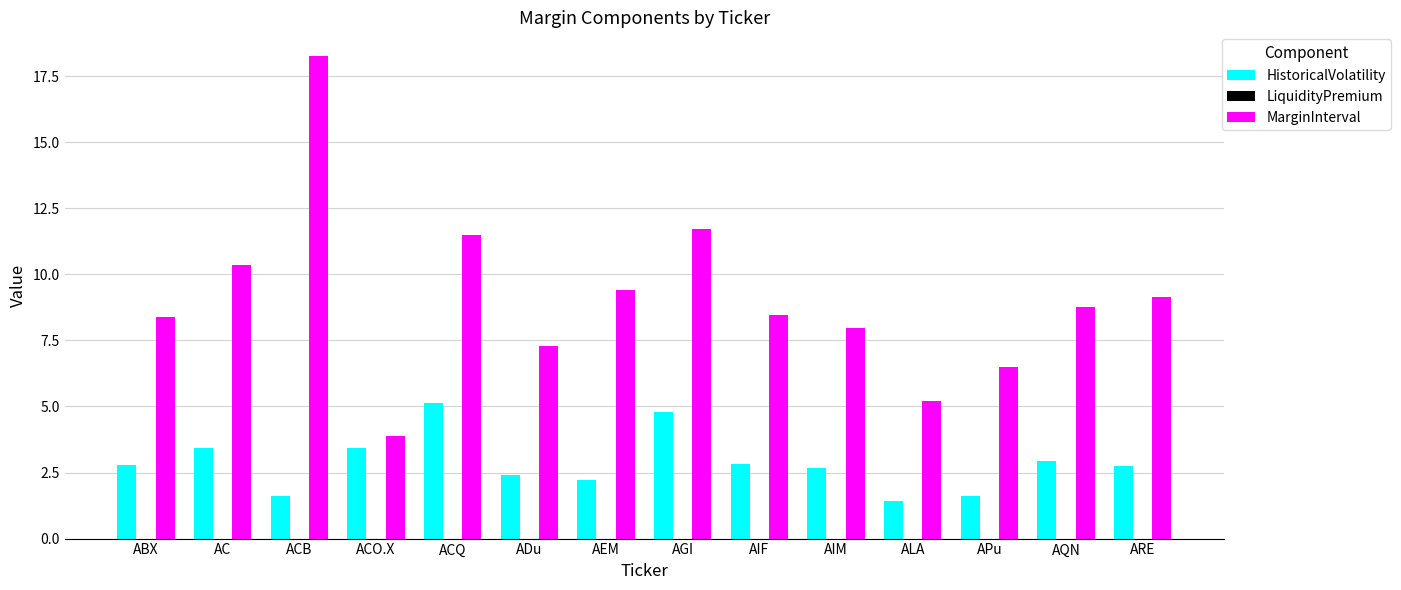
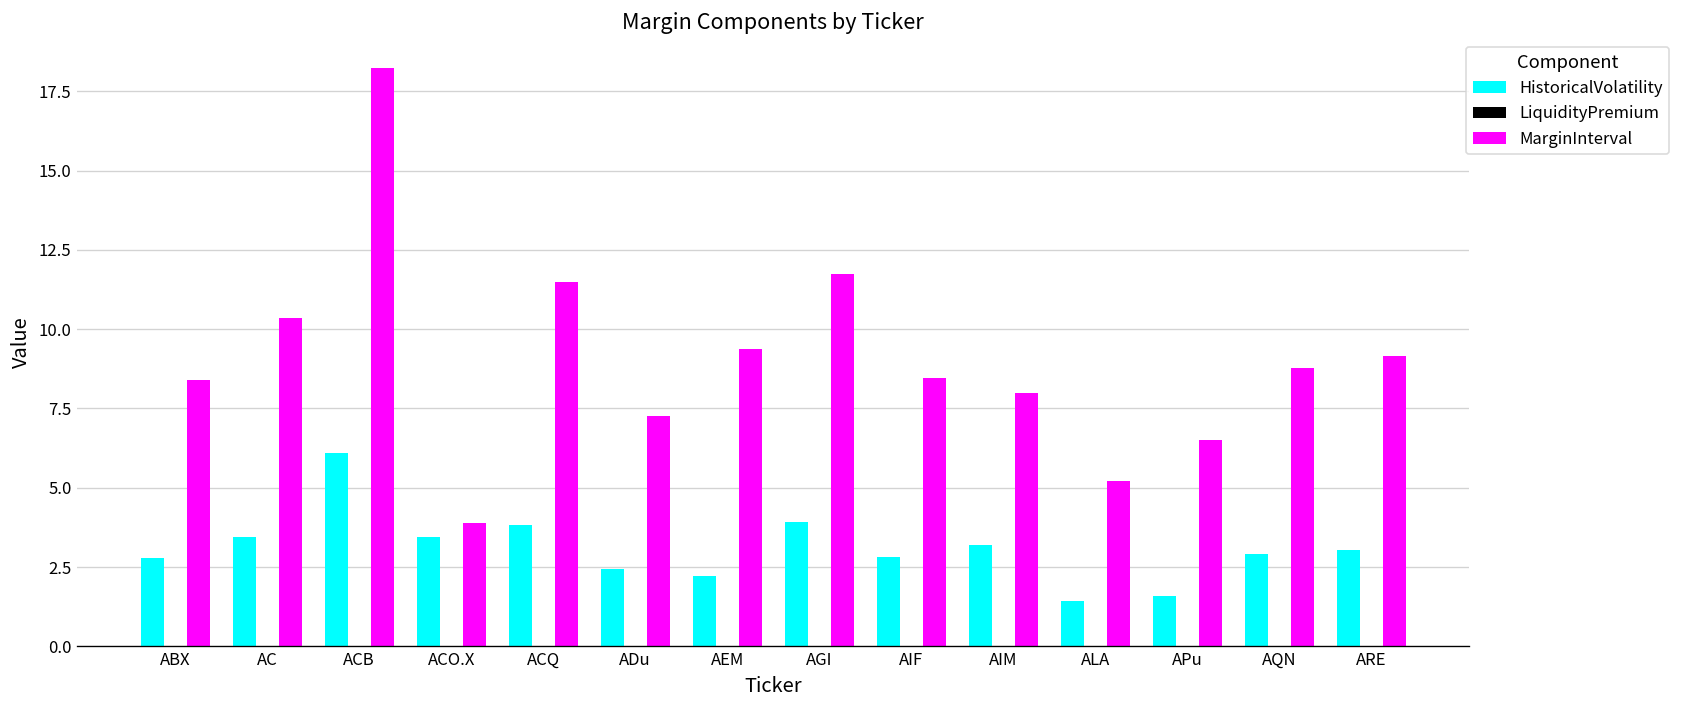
HistoricalVolatility, ACB: 1.6 -> 6.1
HistoricalVolatility, ACQ: 5.1 -> 3.8
HistoricalVolatility, AGI: 4.8 -> 3.9
HistoricalVolatility, AIM: 2.7 -> 3.2
HistoricalVolatility, ARE: 2.7 -> 3.0
